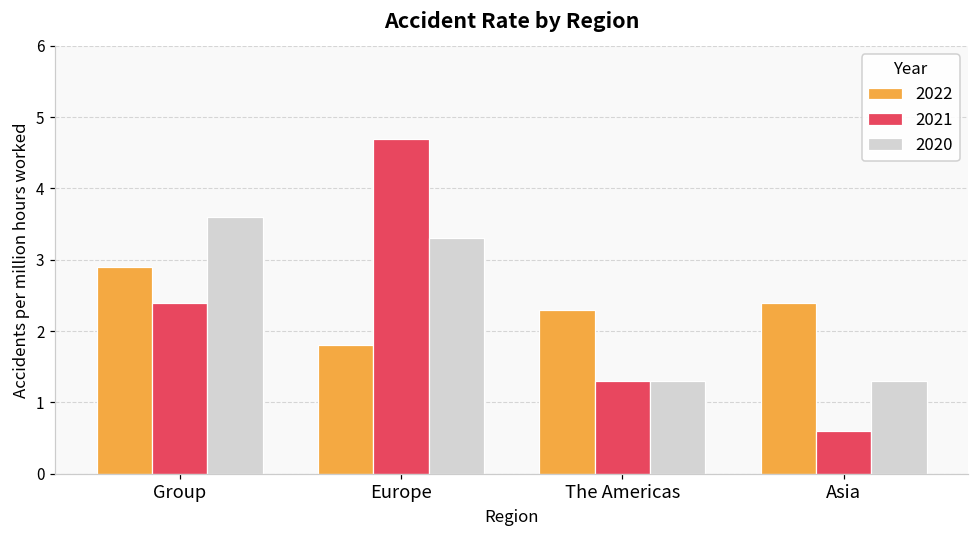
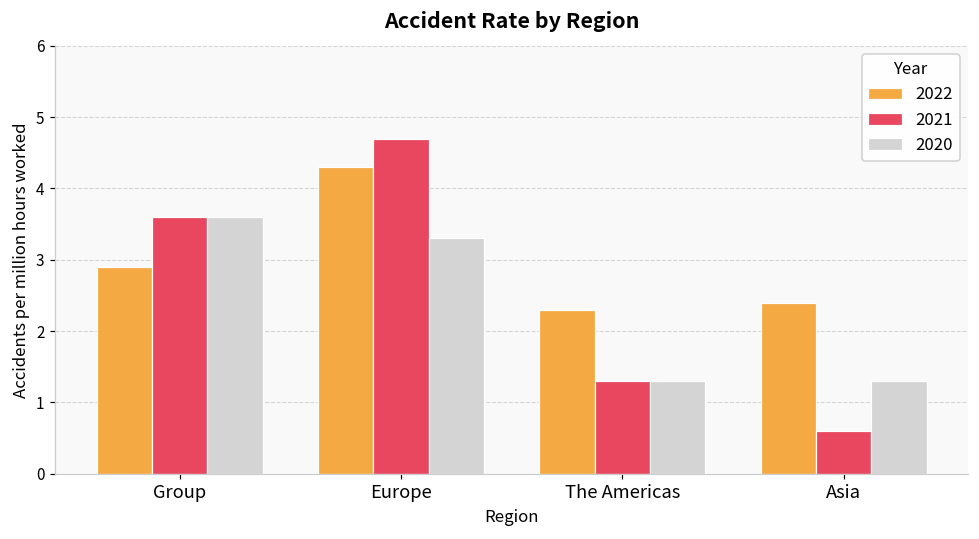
2021, Group: 2.4 -> 3.6
2022, Europe: 1.8 -> 4.3
